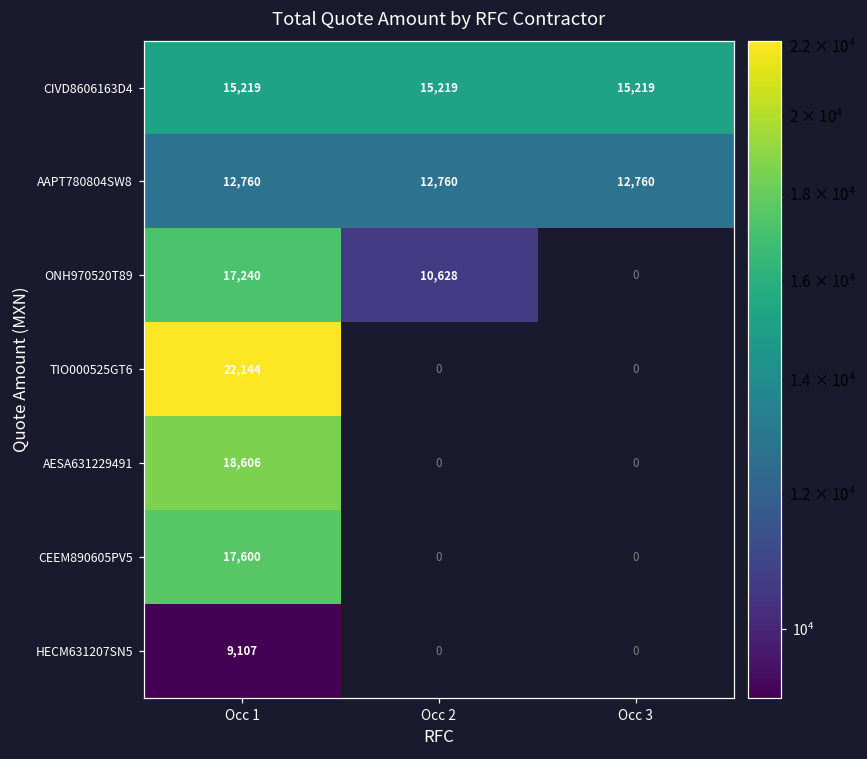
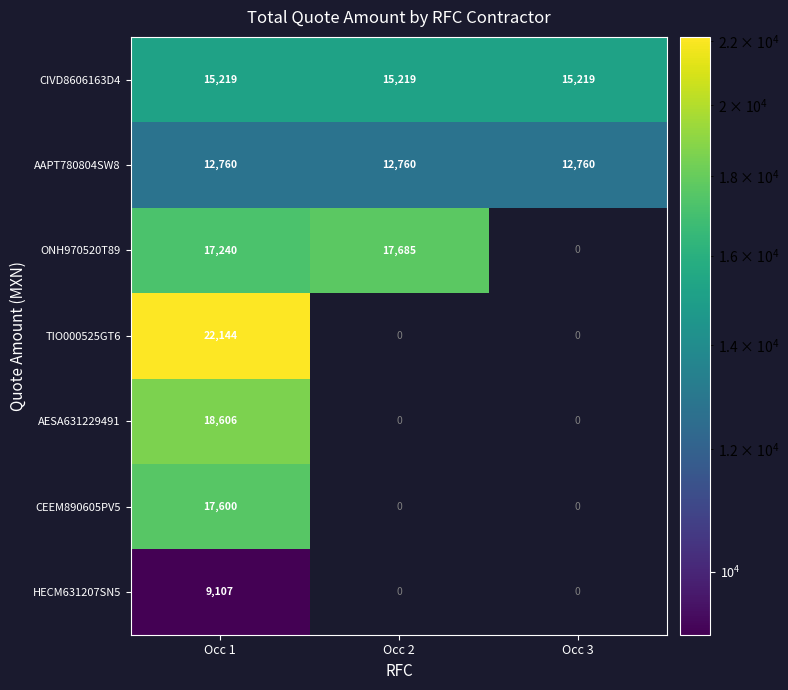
ONH970520T89, Occ 2: 10,628 -> 17,685
